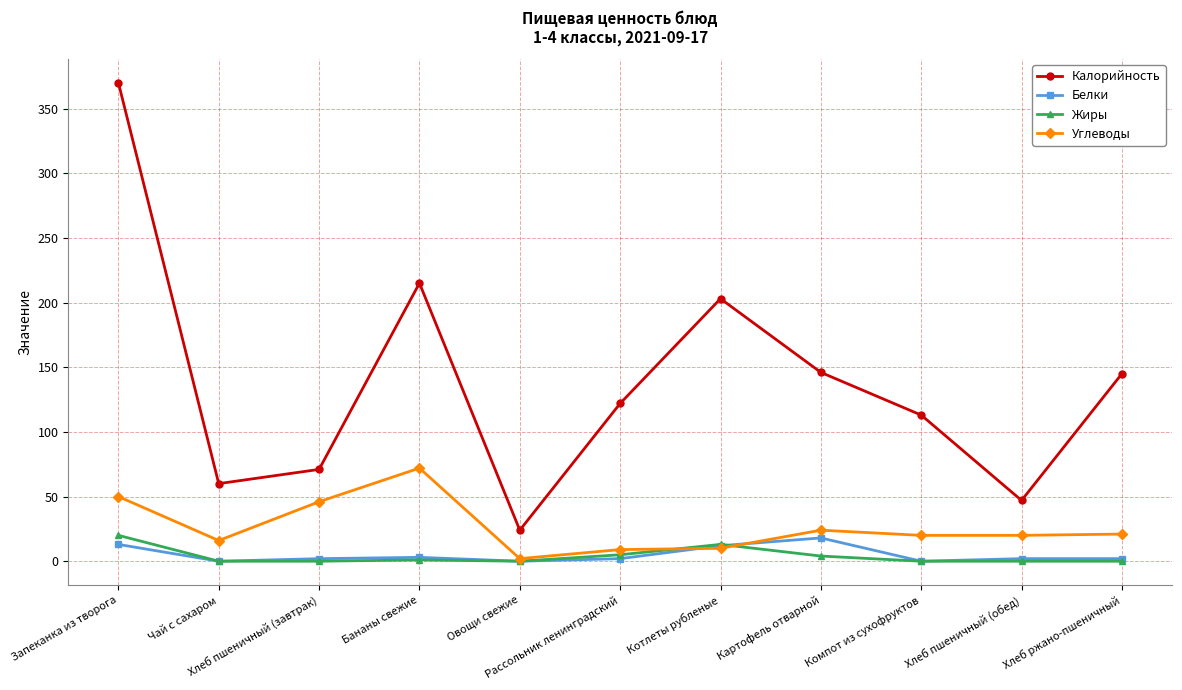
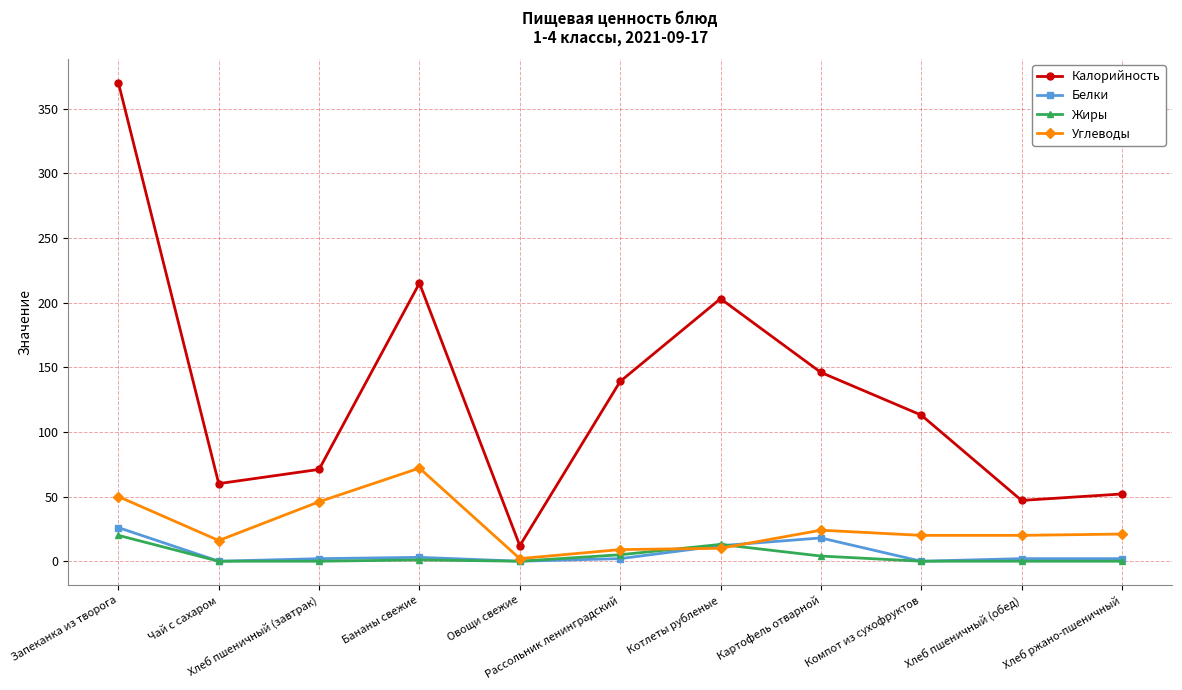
Белки, Запеканка из творога: 13 -> 26
Калорийность, Овощи свежие: 24 -> 12
Калорийность, Рассольник ленинградский: 122 -> 139
Калорийность, Хлеб ржано-пшеничный: 145 -> 52
